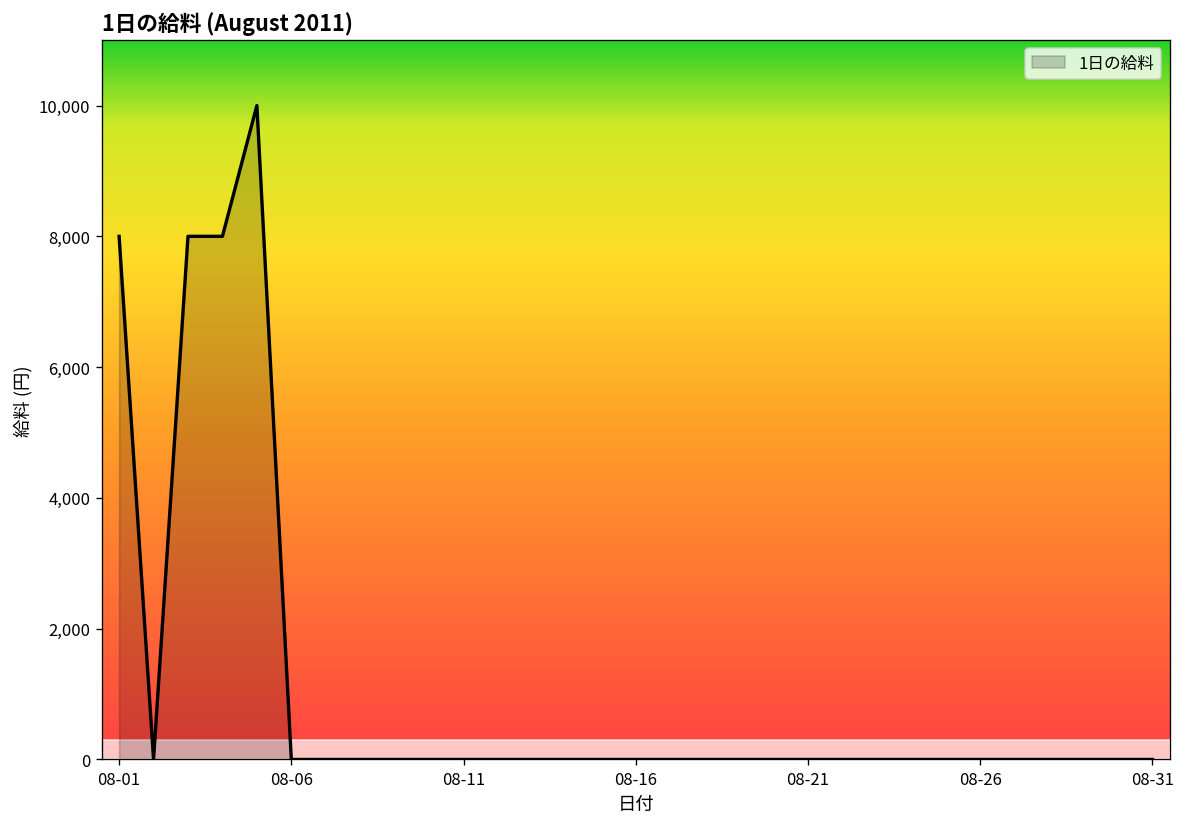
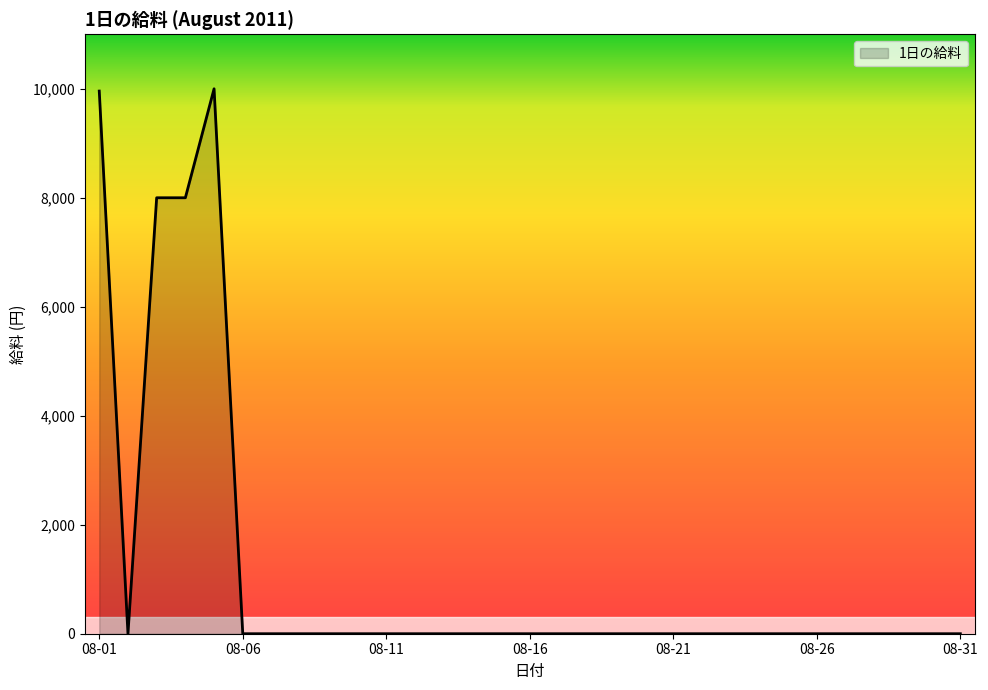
08-01: 8,000 -> 10,000
